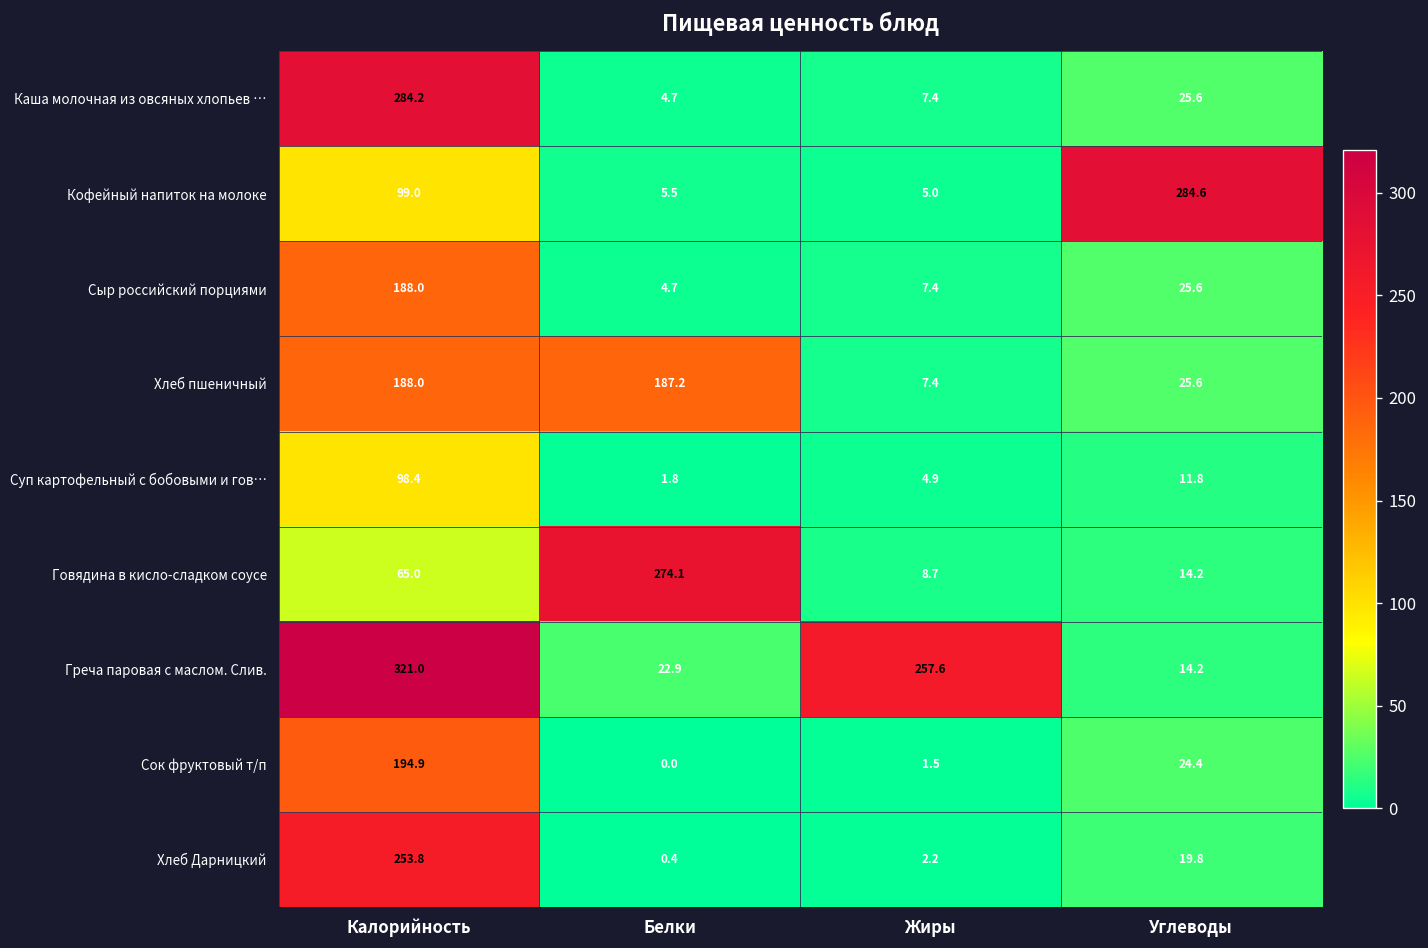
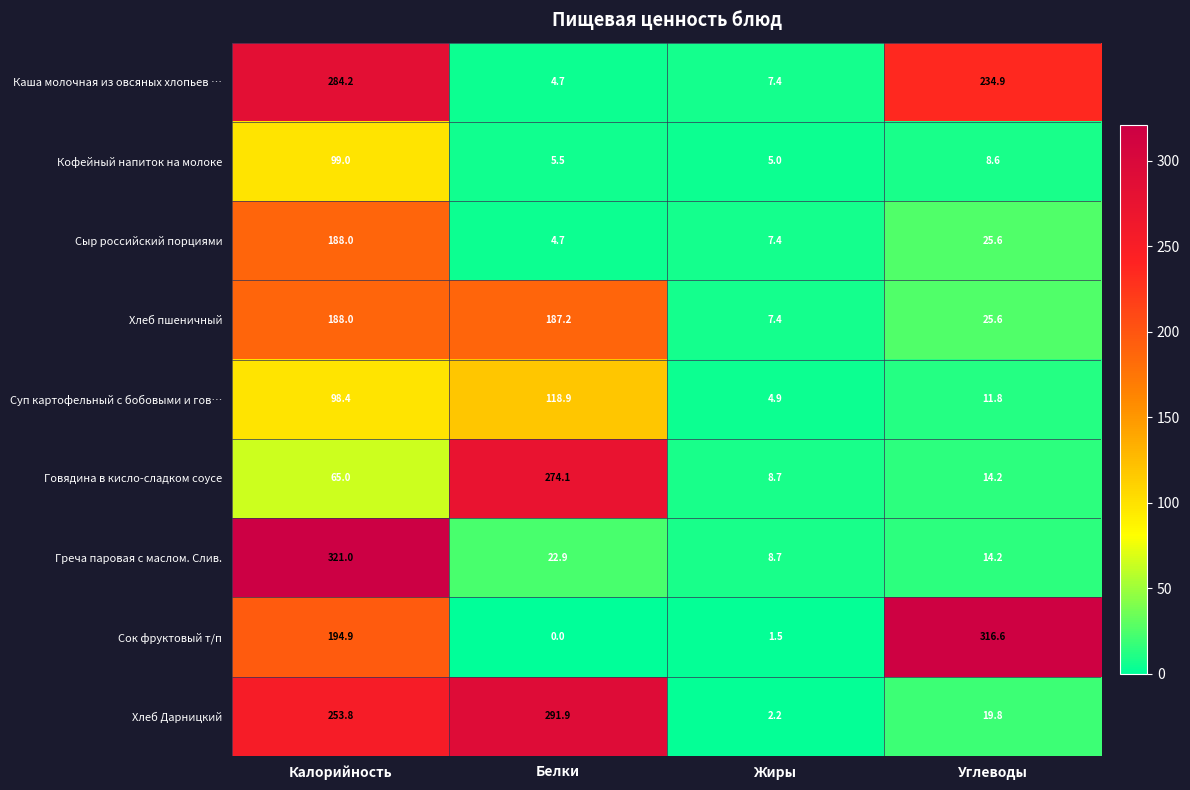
Каша молочная из овсяных хлопьев …, Углеводы: 25.6 -> 234.9
Кофейный напиток на молоке, Углеводы: 284.6 -> 8.6
Суп картофельный с бобовыми и гов…, Белки: 1.8 -> 118.9
Греча паровая с маслом. Слив., Жиры: 257.6 -> 8.7
Сок фруктовый т/п, Углеводы: 24.4 -> 316.6
Хлеб Дарницкий, Белки: 0.4 -> 291.9
